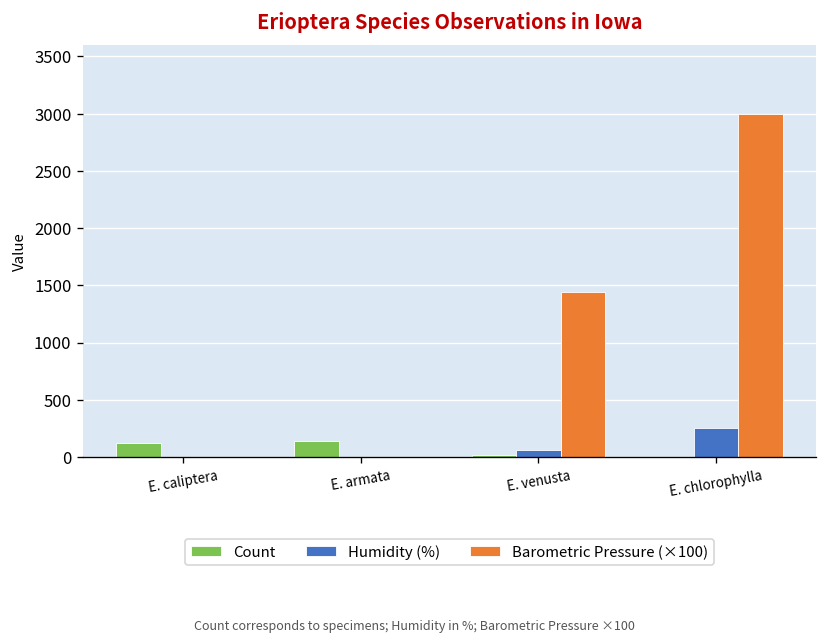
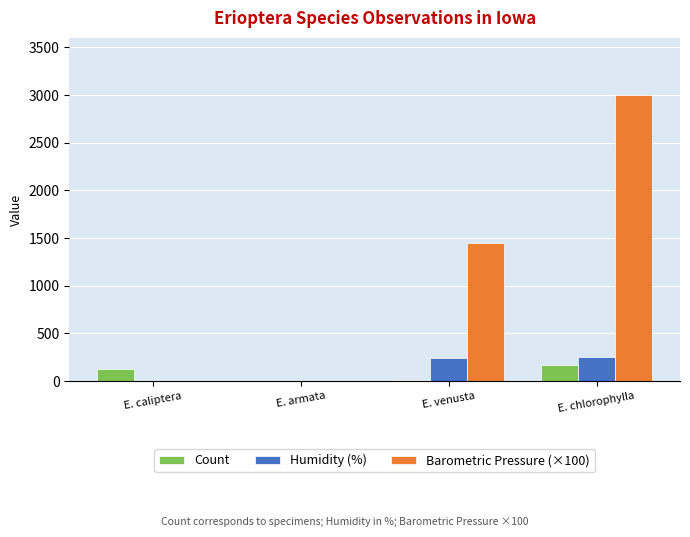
Count, E. armata: 100 -> 0
Humidity (%), E. venusta: 100 -> 200
Count, E. chlorophylla: 0 -> 200
